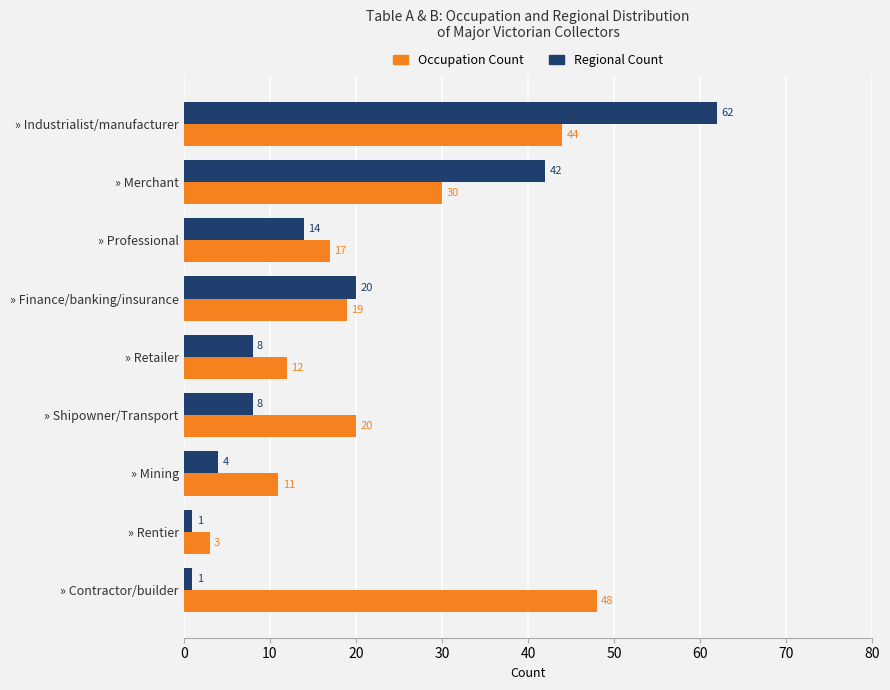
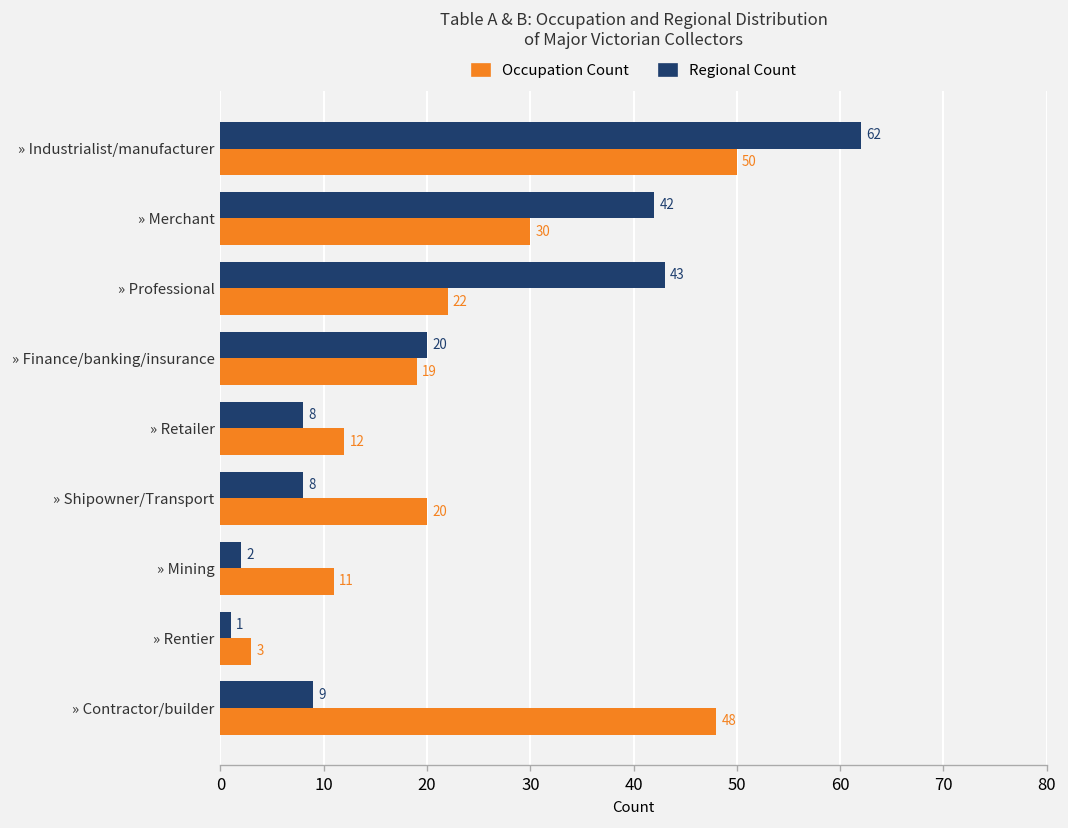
Occupation Count, » Industrialist/manufacturer: 44 -> 50
Regional Count, » Professional: 14 -> 43
Occupation Count, » Professional: 17 -> 22
Regional Count, » Mining: 4 -> 2
Regional Count, » Contractor/builder: 1 -> 9
